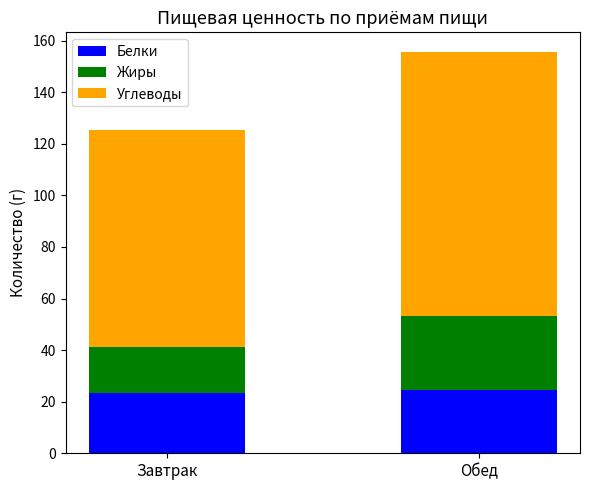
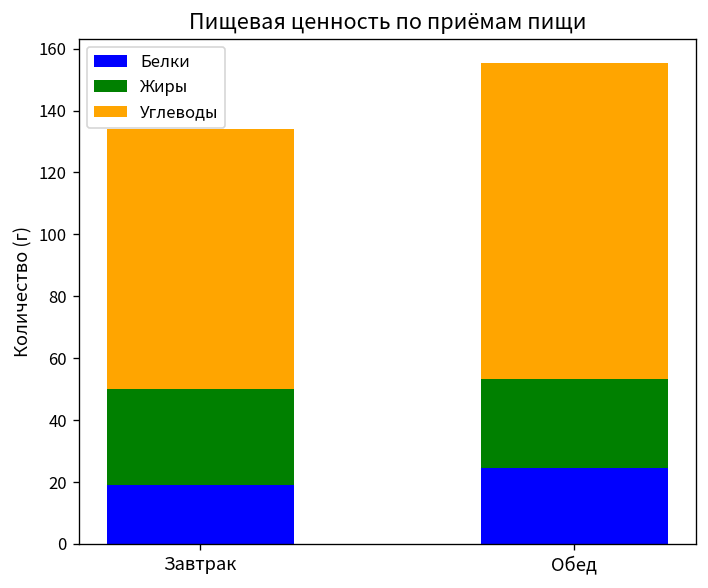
Белки, Завтрак: 23 -> 19
Жиры, Завтрак: 18 -> 31
